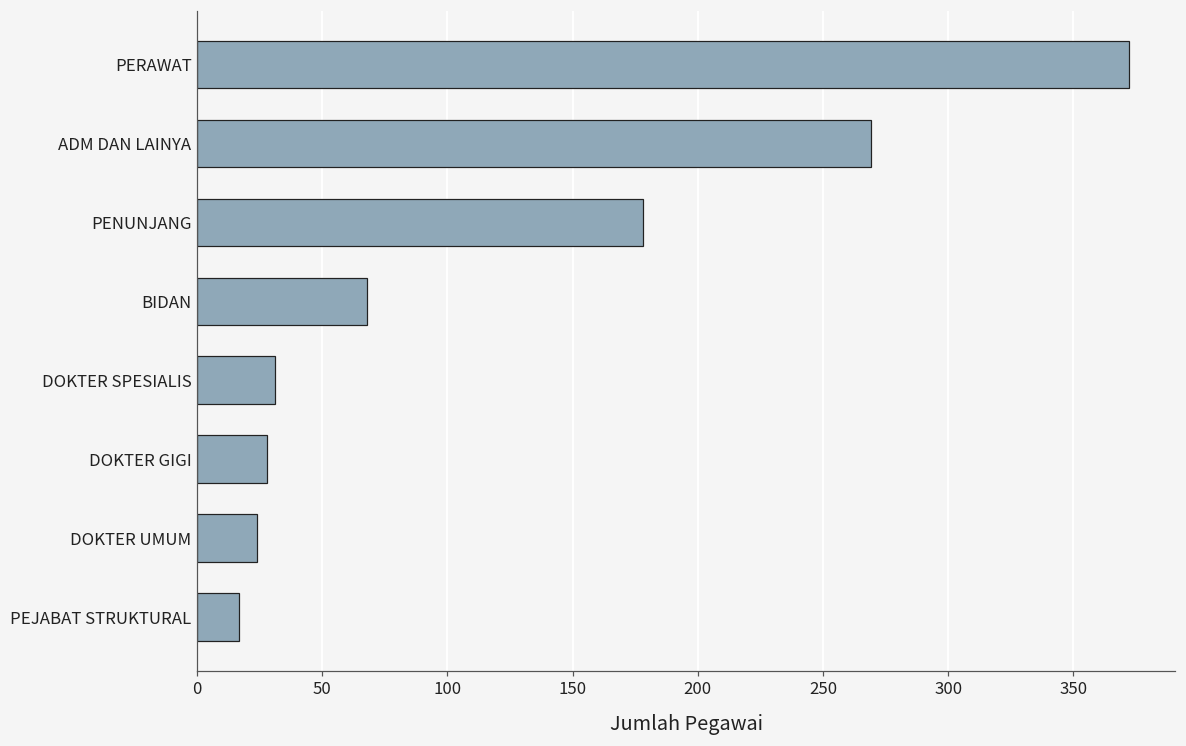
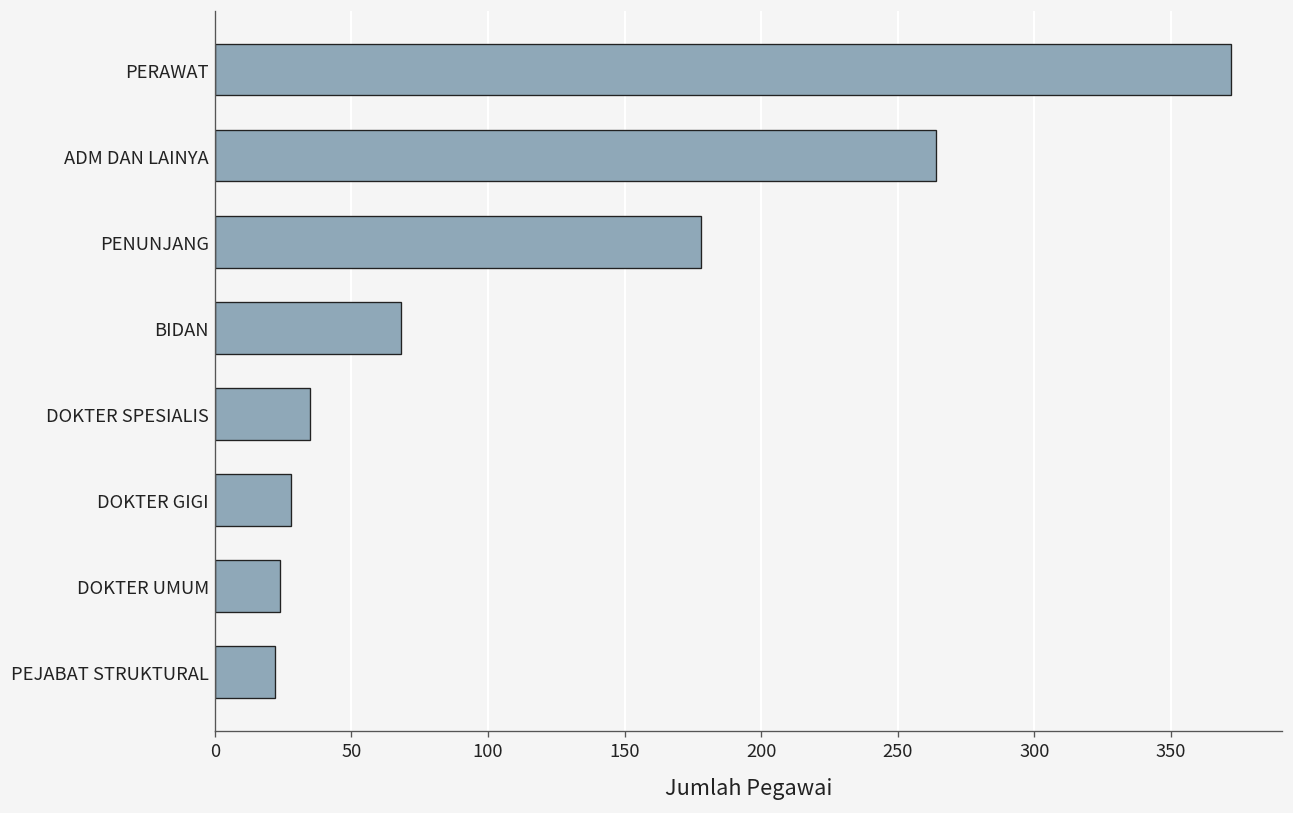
ADM DAN LAINYA: 269 -> 264
DOKTER SPESIALIS: 31 -> 35
PEJABAT STRUKTURAL: 17 -> 22
